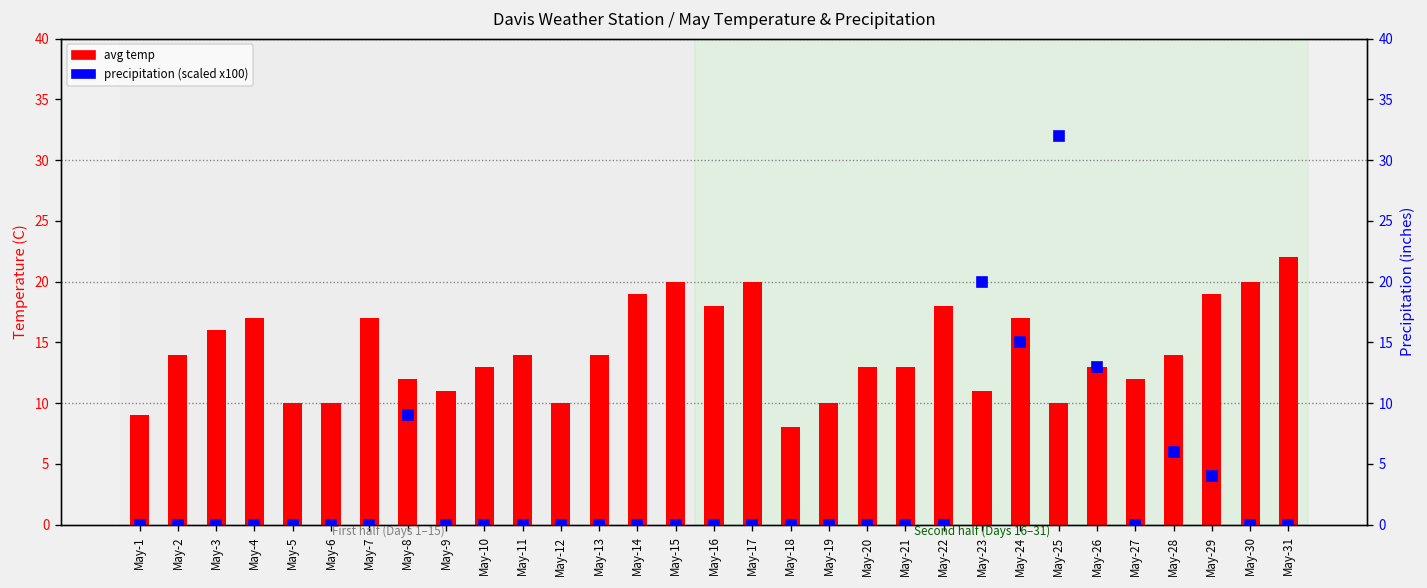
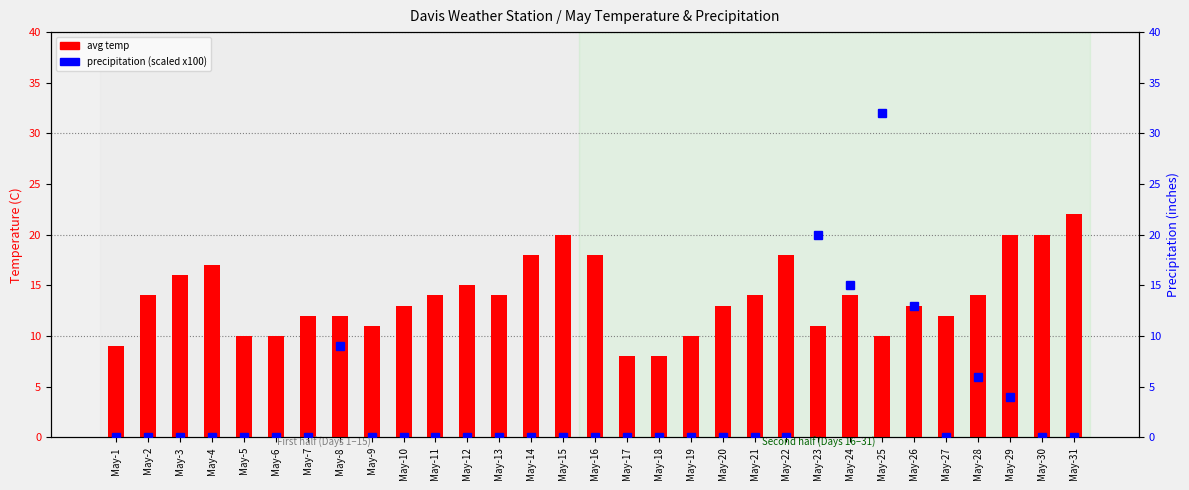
avg temp, May-7: 17 -> 12
avg temp, May-12: 10 -> 15
avg temp, May-14: 19 -> 18
avg temp, May-17: 20 -> 8
avg temp, May-21: 13 -> 14
avg temp, May-24: 17 -> 14
avg temp, May-29: 19 -> 20
